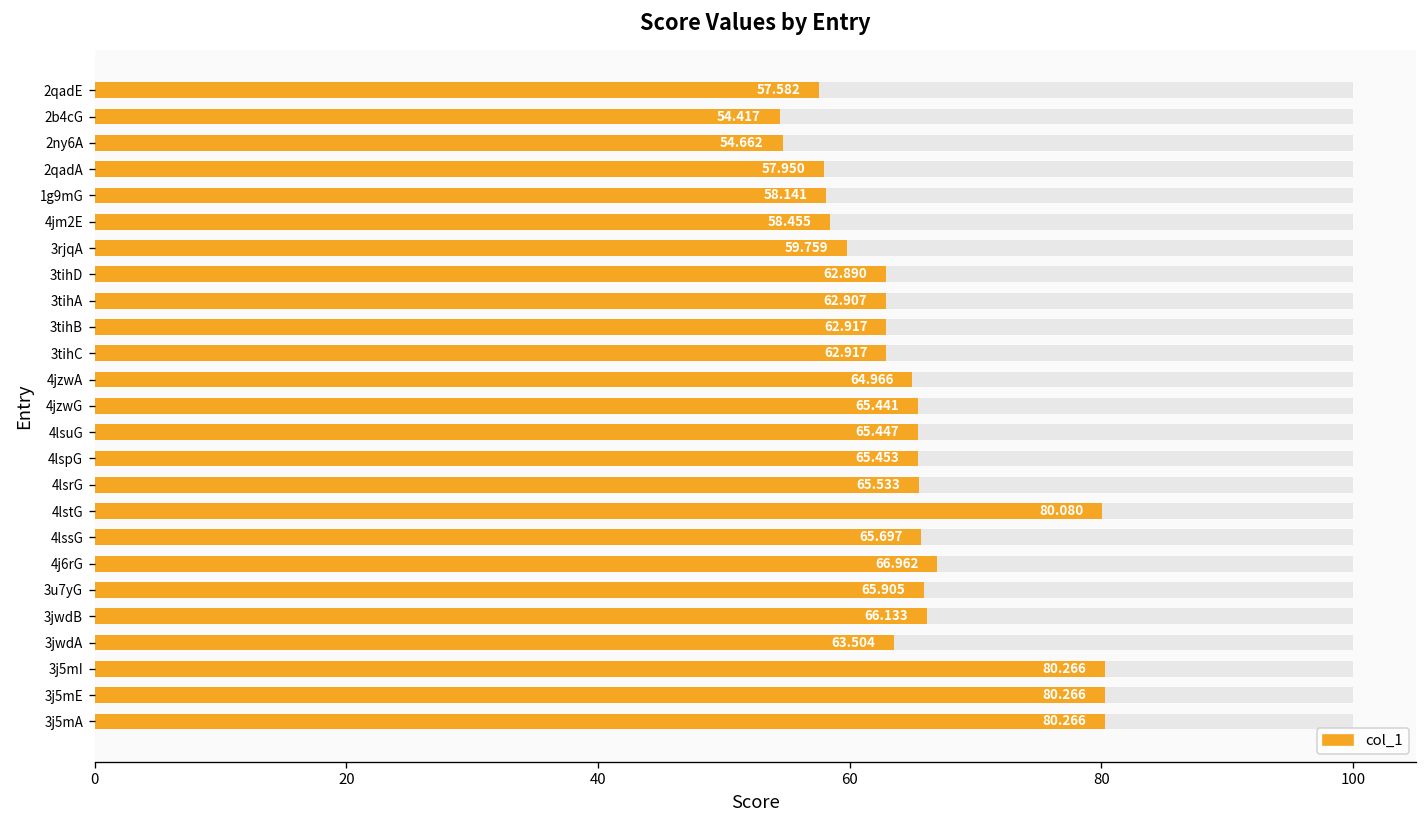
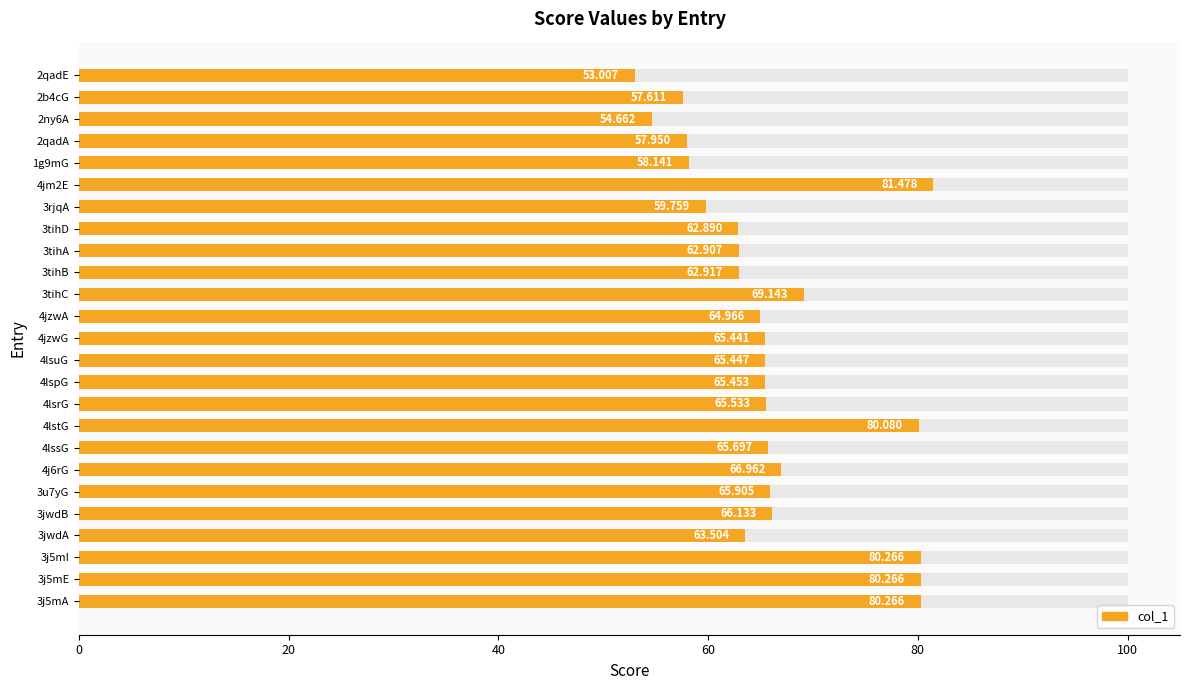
col_1, 2qadE: 57.582 -> 53.007
col_1, 2b4cG: 54.417 -> 57.611
col_1, 4jm2E: 58.455 -> 81.478
col_1, 3tihC: 62.917 -> 69.143
